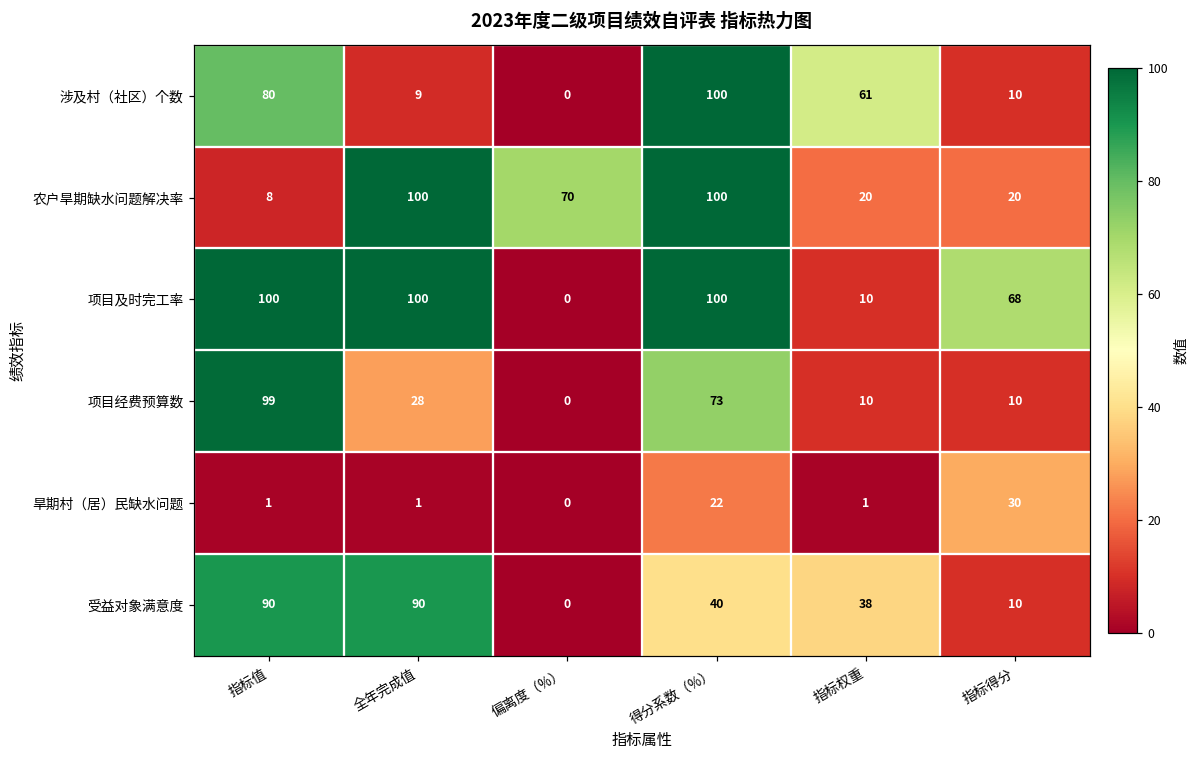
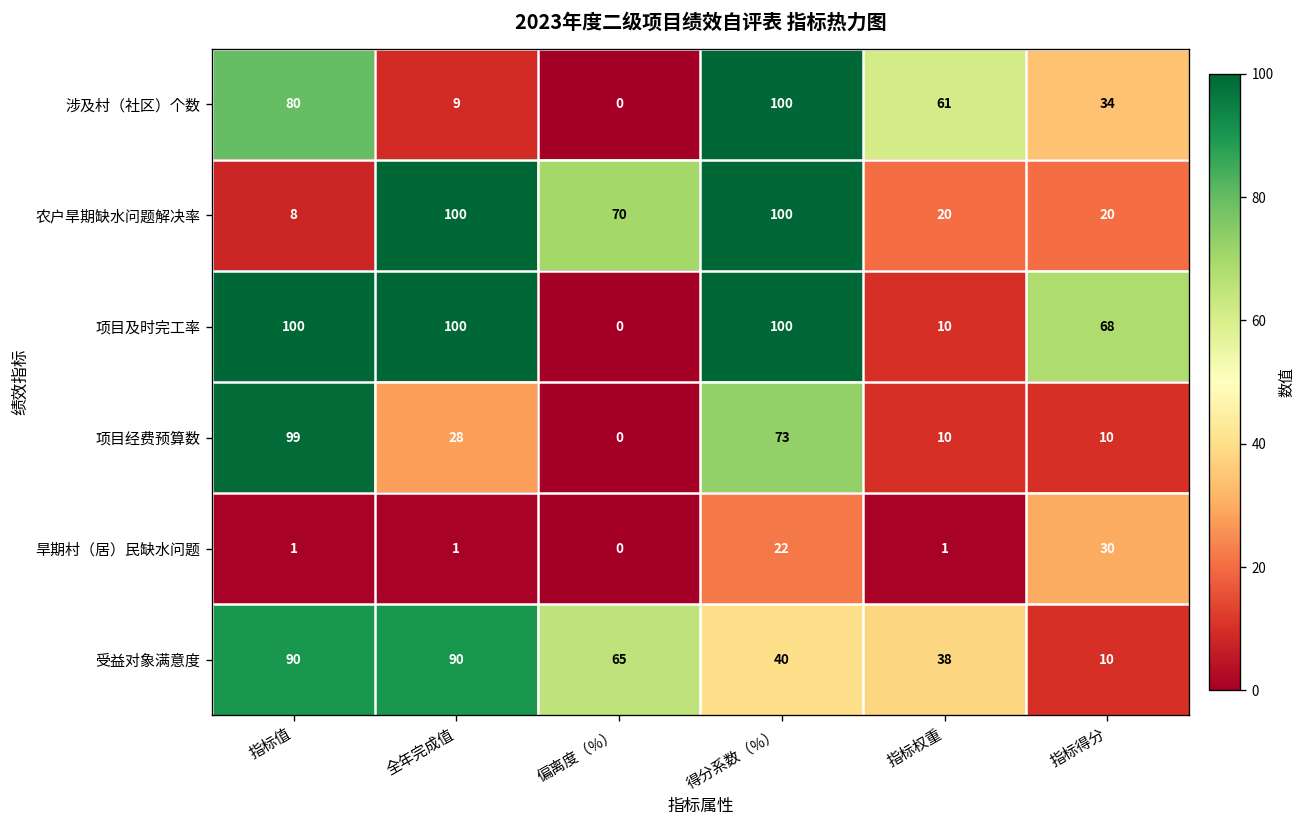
涉及村（社区）个数, 指标得分: 10 -> 34
受益对象满意度, 偏离度（%）: 0 -> 65
